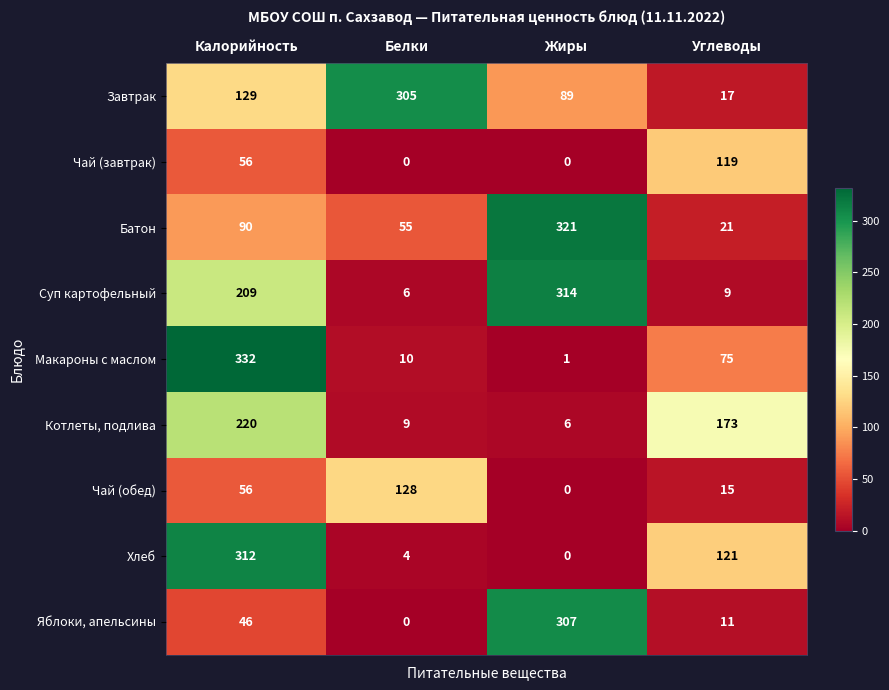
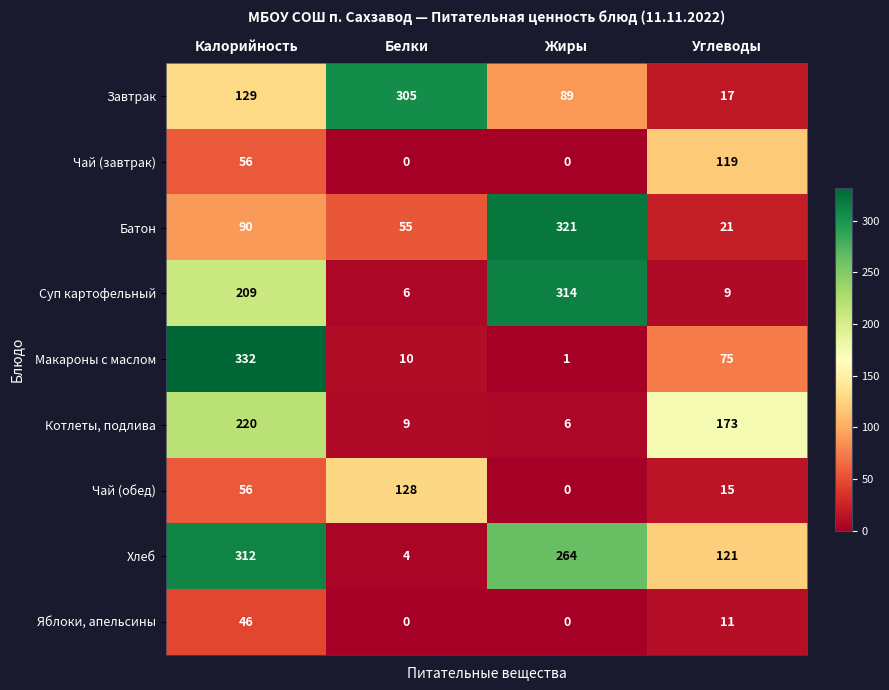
Хлеб, Жиры: 0 -> 264
Яблоки, апельсины, Жиры: 307 -> 0
